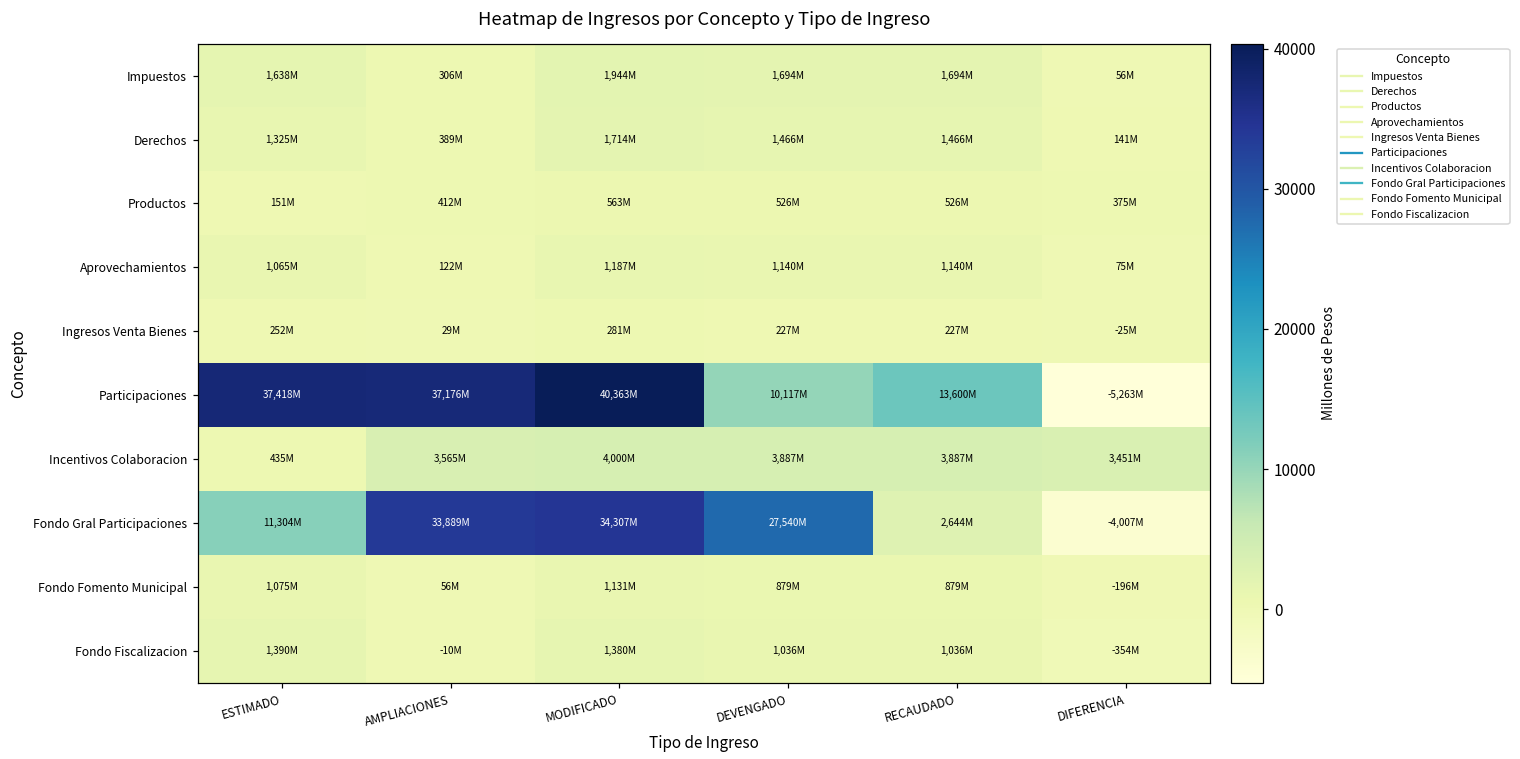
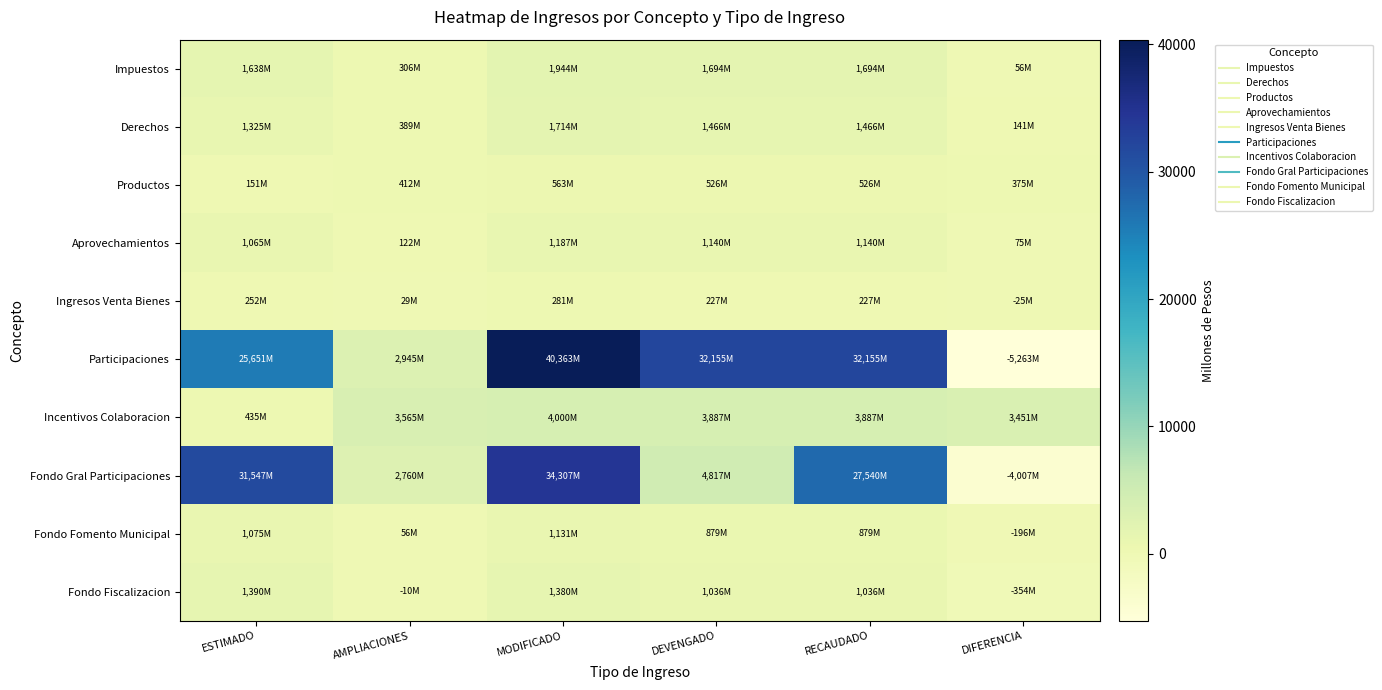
Participaciones, ESTIMADO: 37,418M -> 25,651M
Participaciones, AMPLIACIONES: 37,176M -> 2,945M
Participaciones, DEVENGADO: 10,117M -> 32,155M
Participaciones, RECAUDADO: 13,600M -> 32,155M
Fondo Gral Participaciones, ESTIMADO: 11,304M -> 31,547M
Fondo Gral Participaciones, AMPLIACIONES: 33,889M -> 2,760M
Fondo Gral Participaciones, DEVENGADO: 27,540M -> 4,817M
Fondo Gral Participaciones, RECAUDADO: 2,644M -> 27,540M
